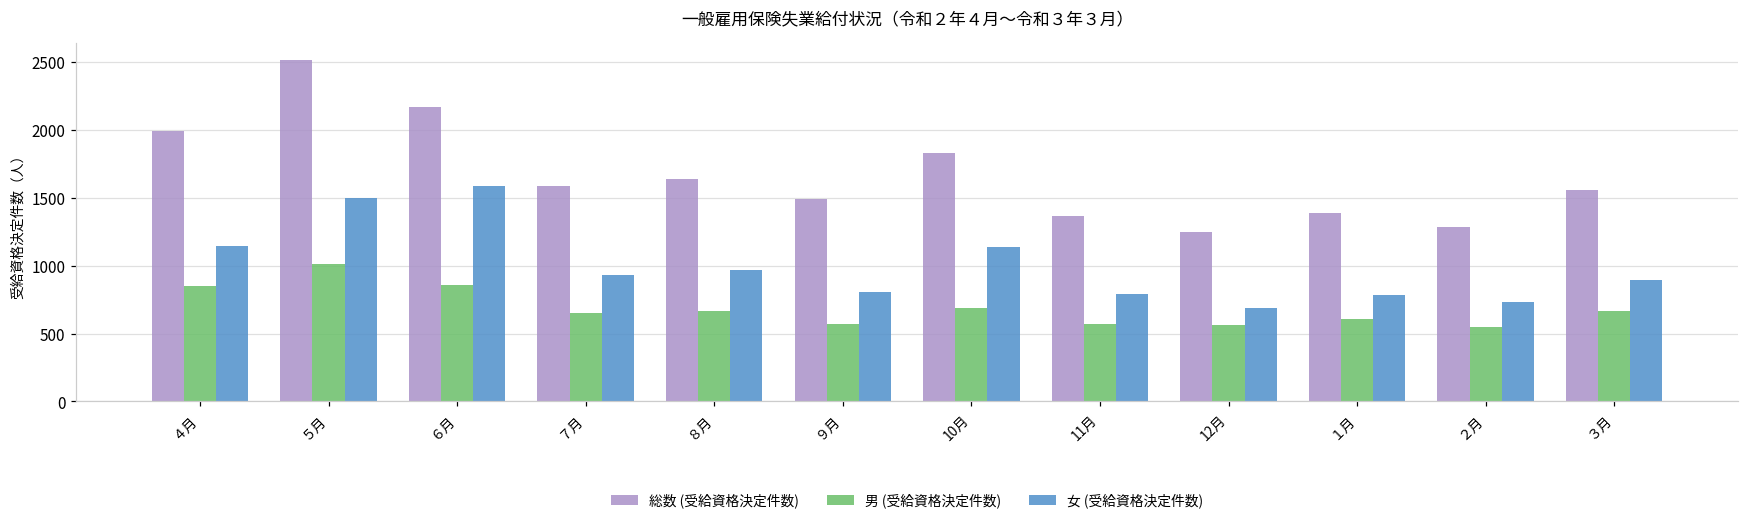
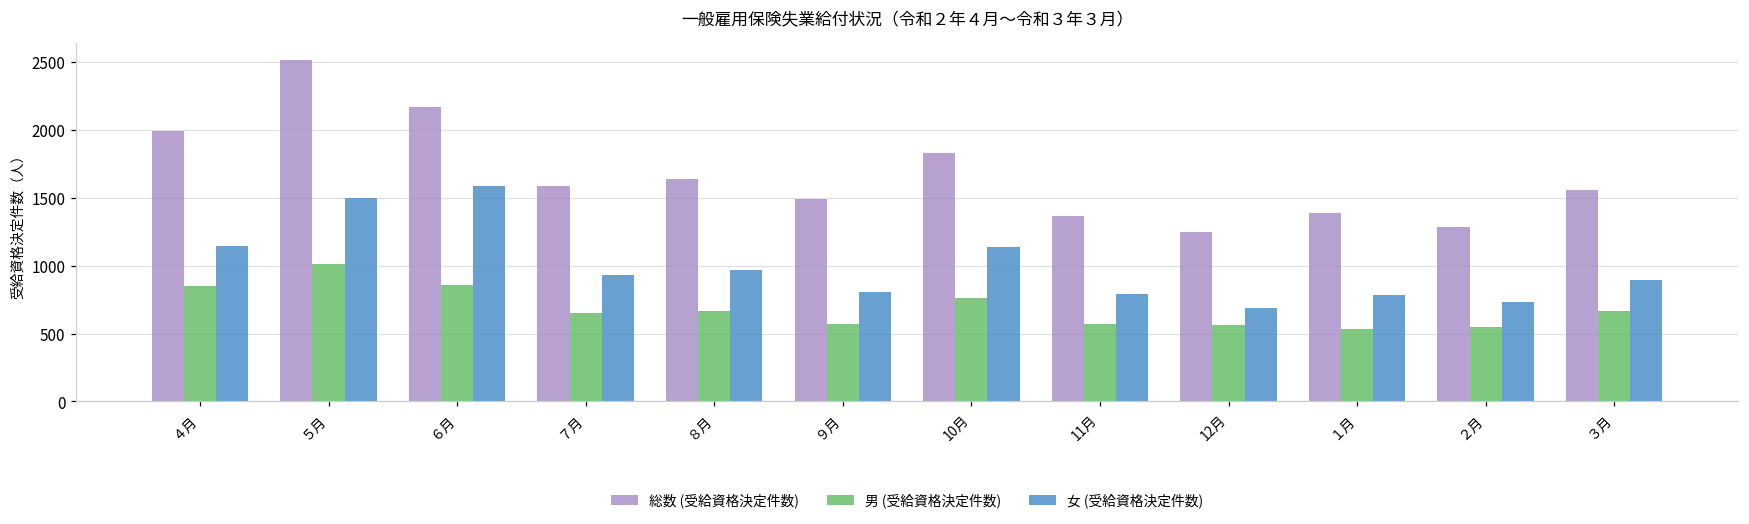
男 (受給資格決定件数), 10月: 690 -> 770
男 (受給資格決定件数), １月: 600 -> 530
